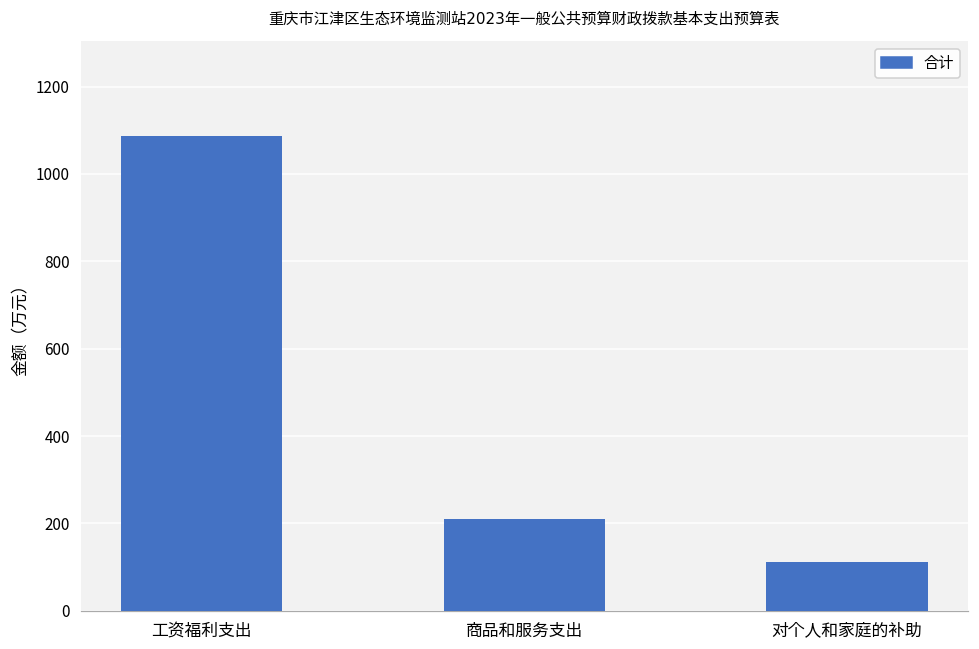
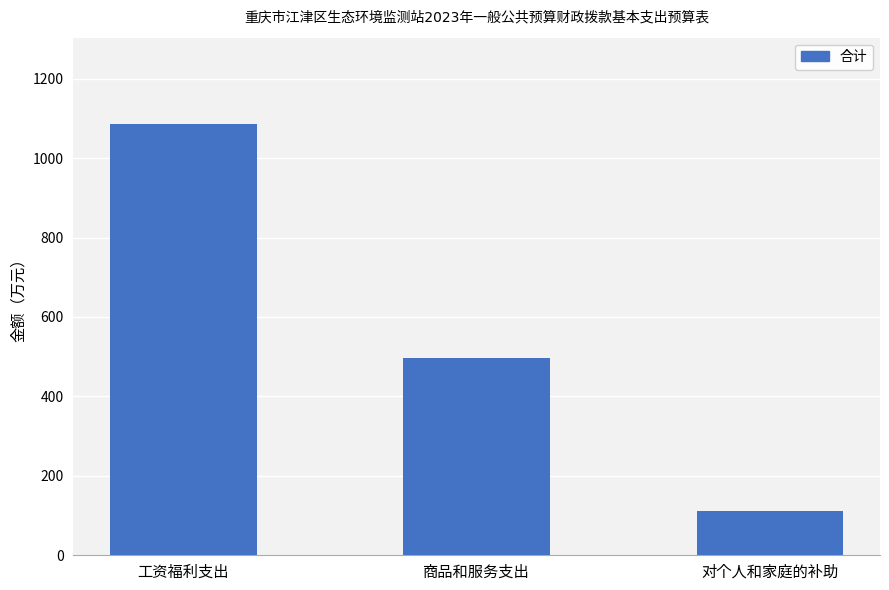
商品和服务支出: 210 -> 500
